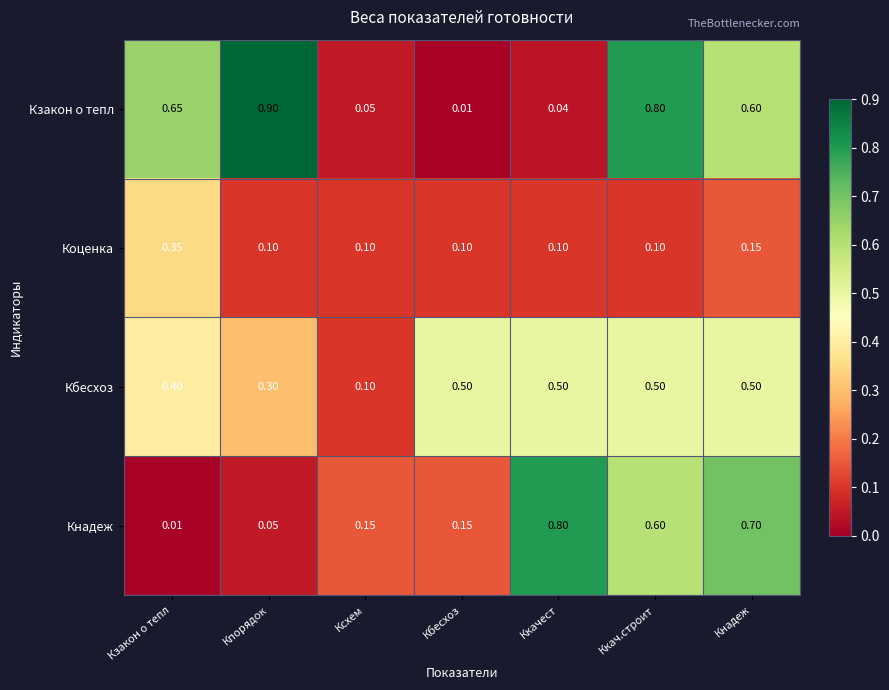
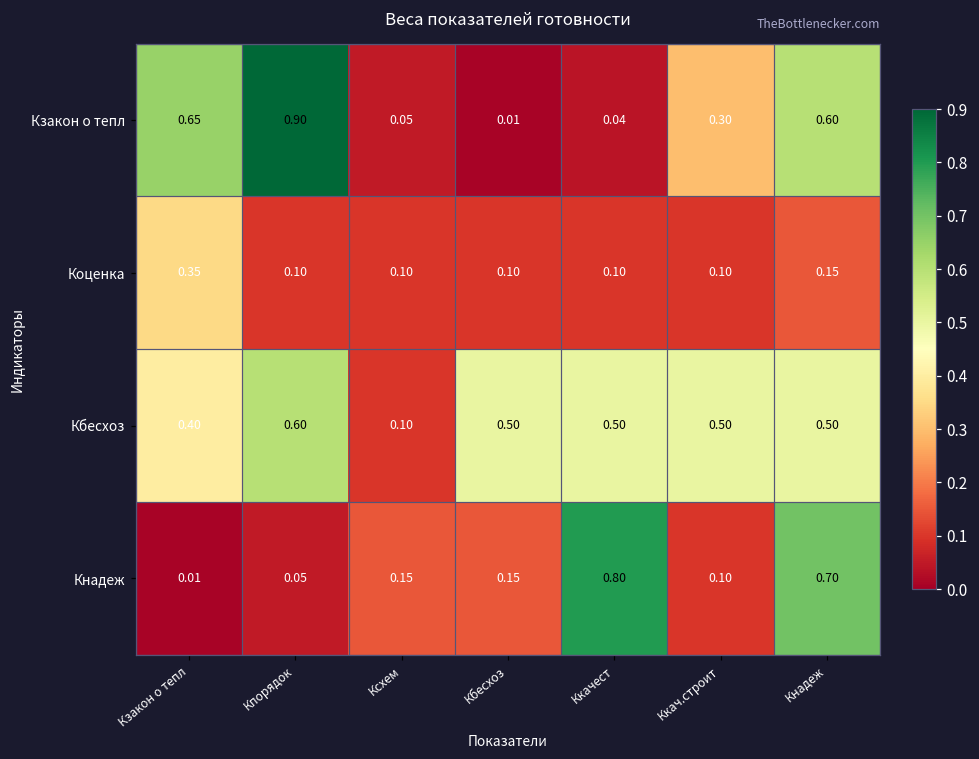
Кзакон о тепл, Ккач.строит: 0.80 -> 0.30
Кбесхоз, Кпорядок: 0.30 -> 0.60
Кнадеж, Ккач.строит: 0.60 -> 0.10
